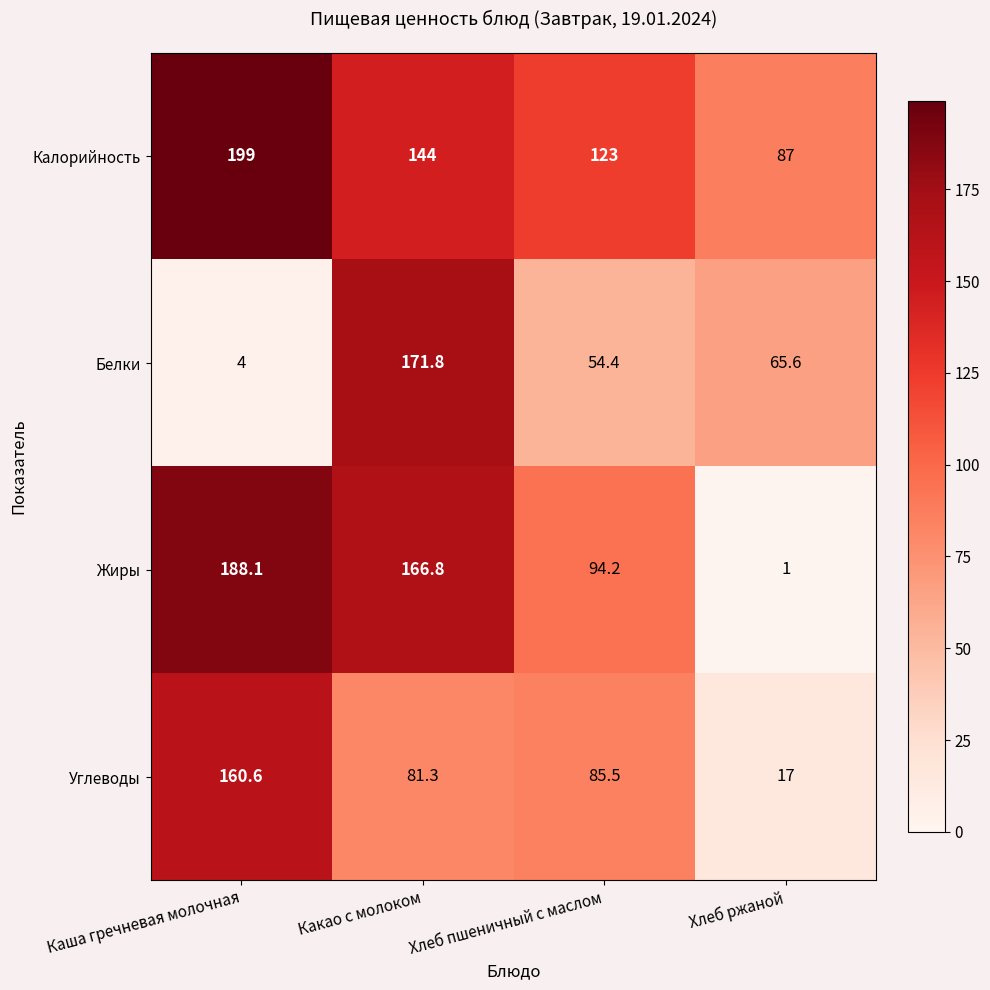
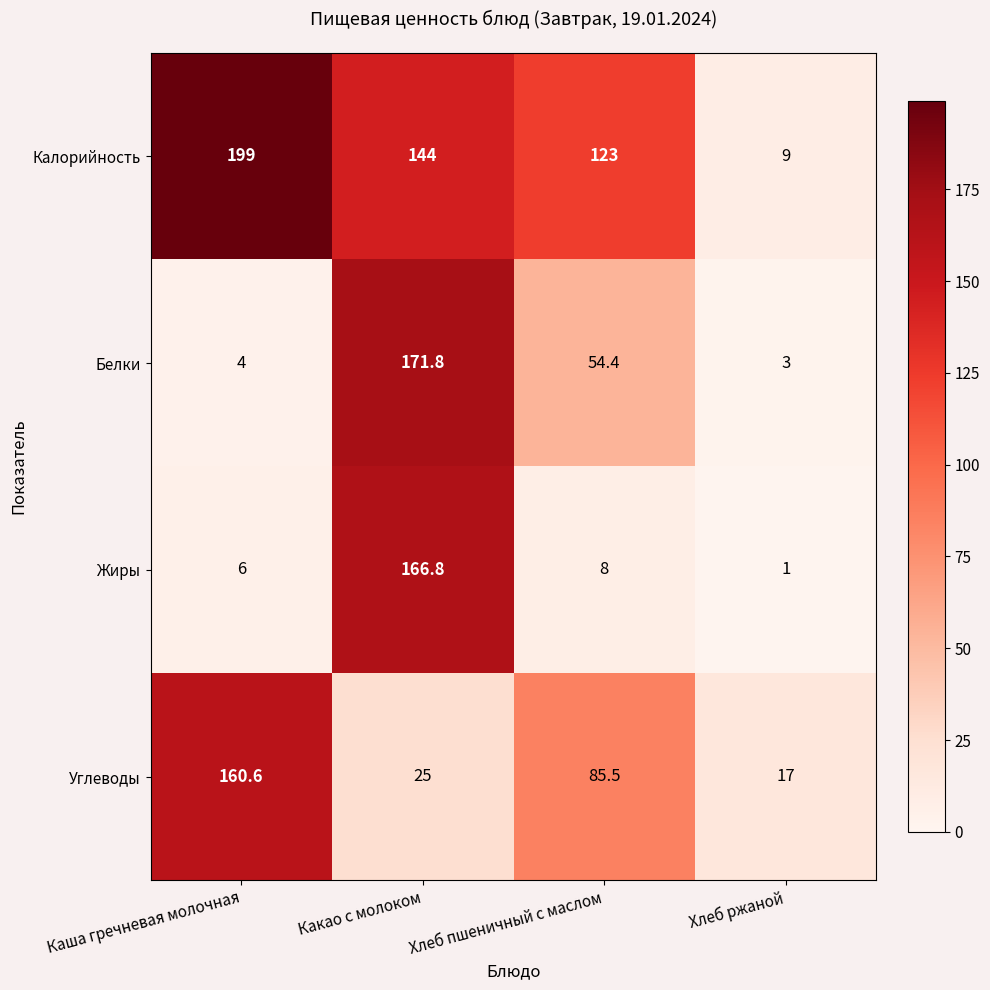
Калорийность, Хлеб ржаной: 87 -> 9
Белки, Хлеб ржаной: 65.6 -> 3
Жиры, Каша гречневая молочная: 188.1 -> 6
Жиры, Хлеб пшеничный с маслом: 94.2 -> 8
Углеводы, Какао с молоком: 81.3 -> 25
